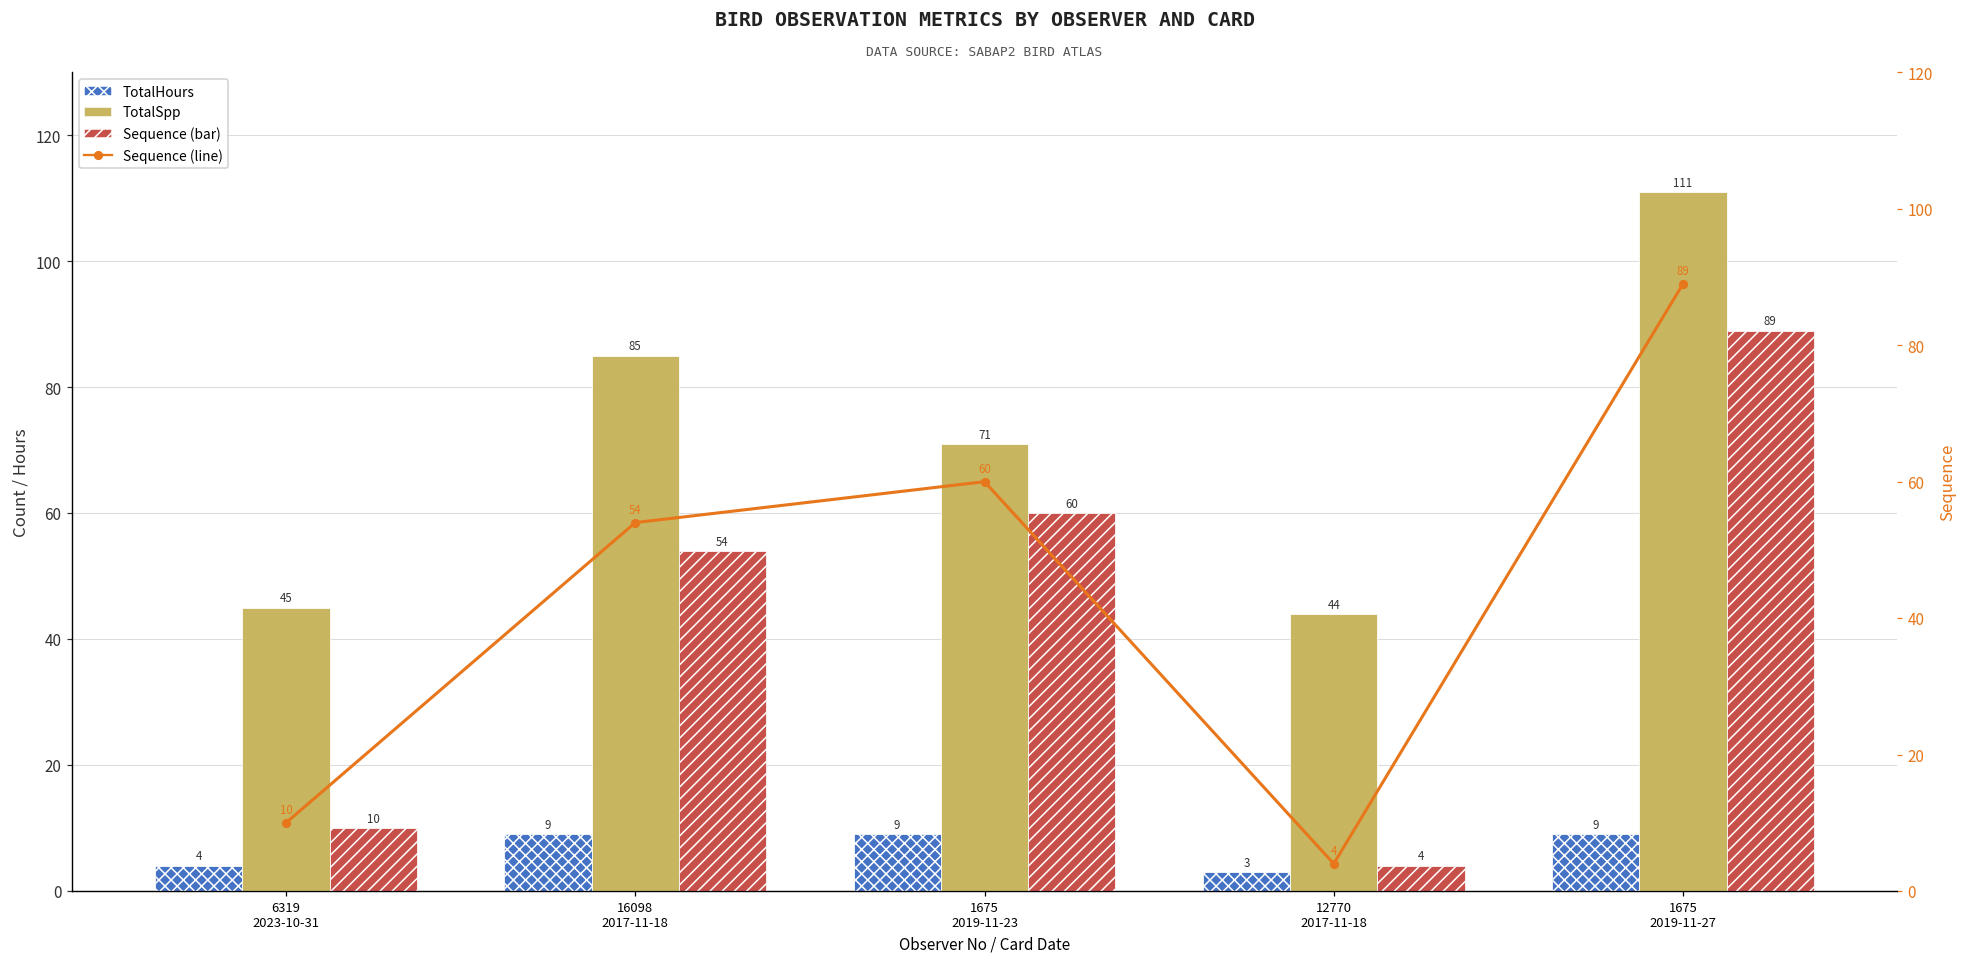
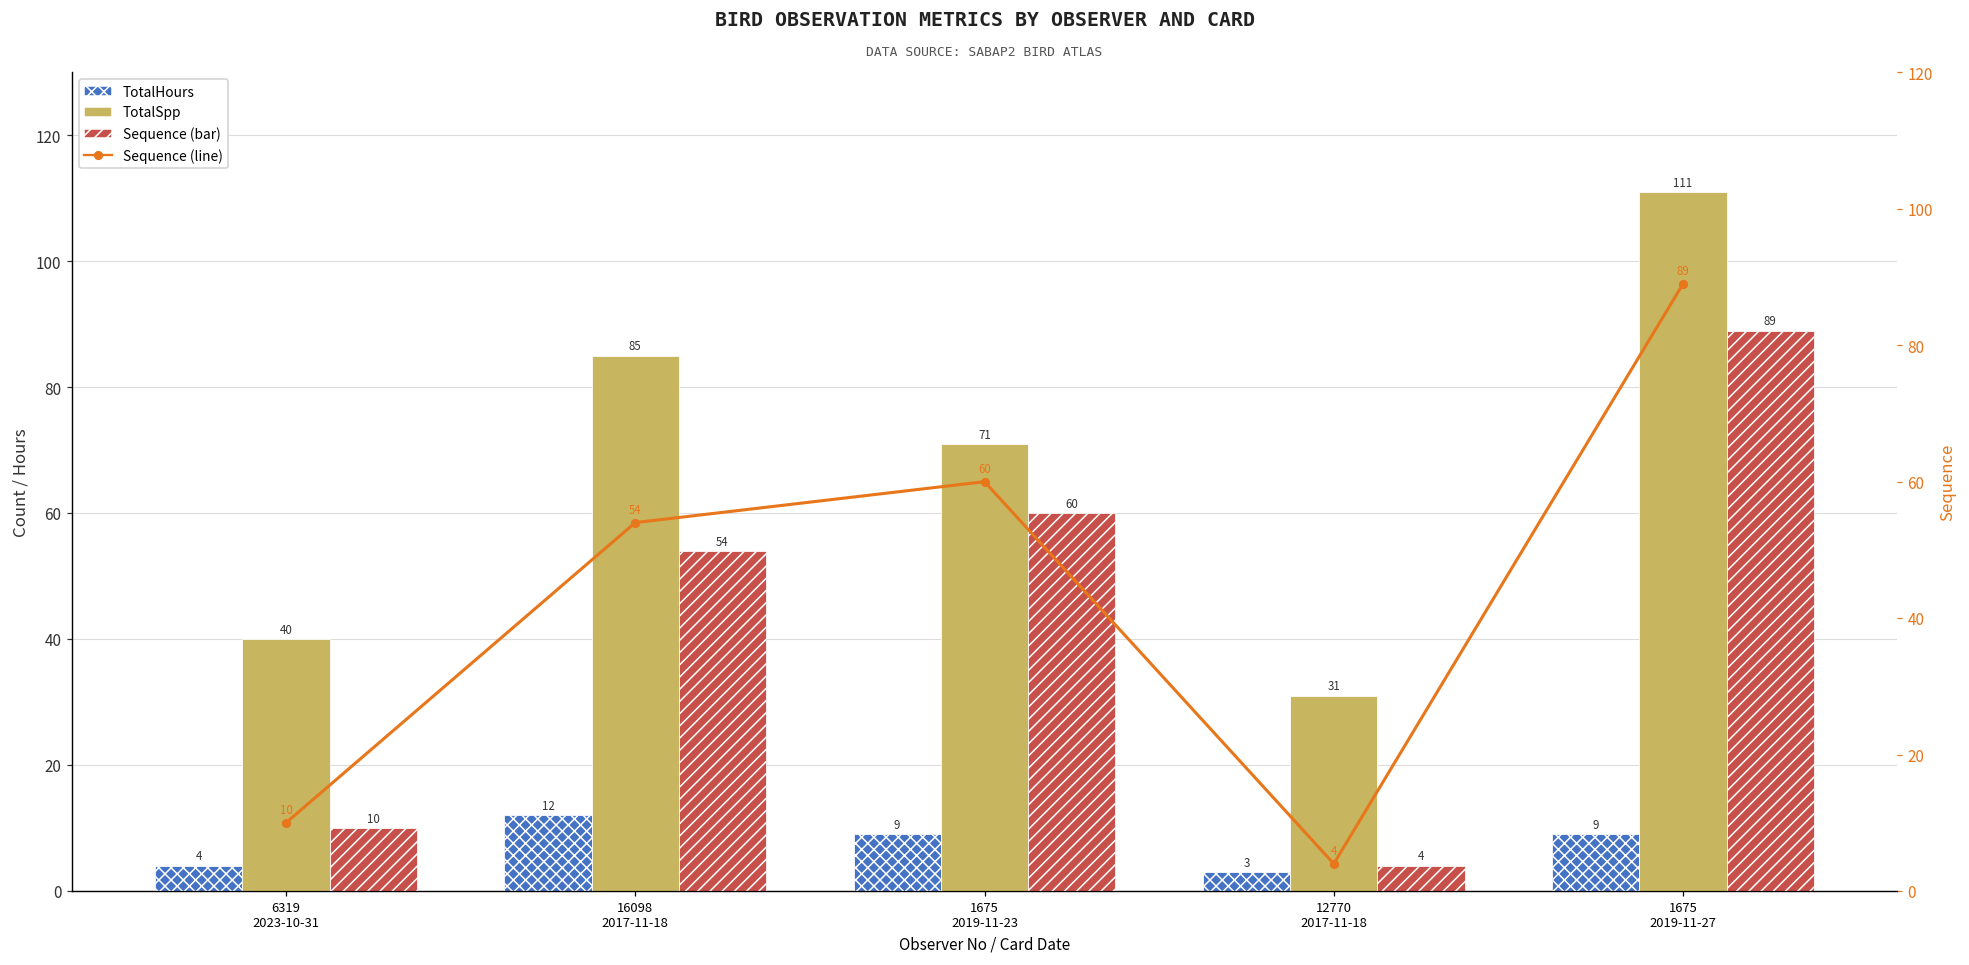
TotalSpp, 6319 2023-10-31: 45 -> 40
TotalHours, 16098 2017-11-18: 9 -> 12
TotalSpp, 12770 2017-11-18: 44 -> 31
